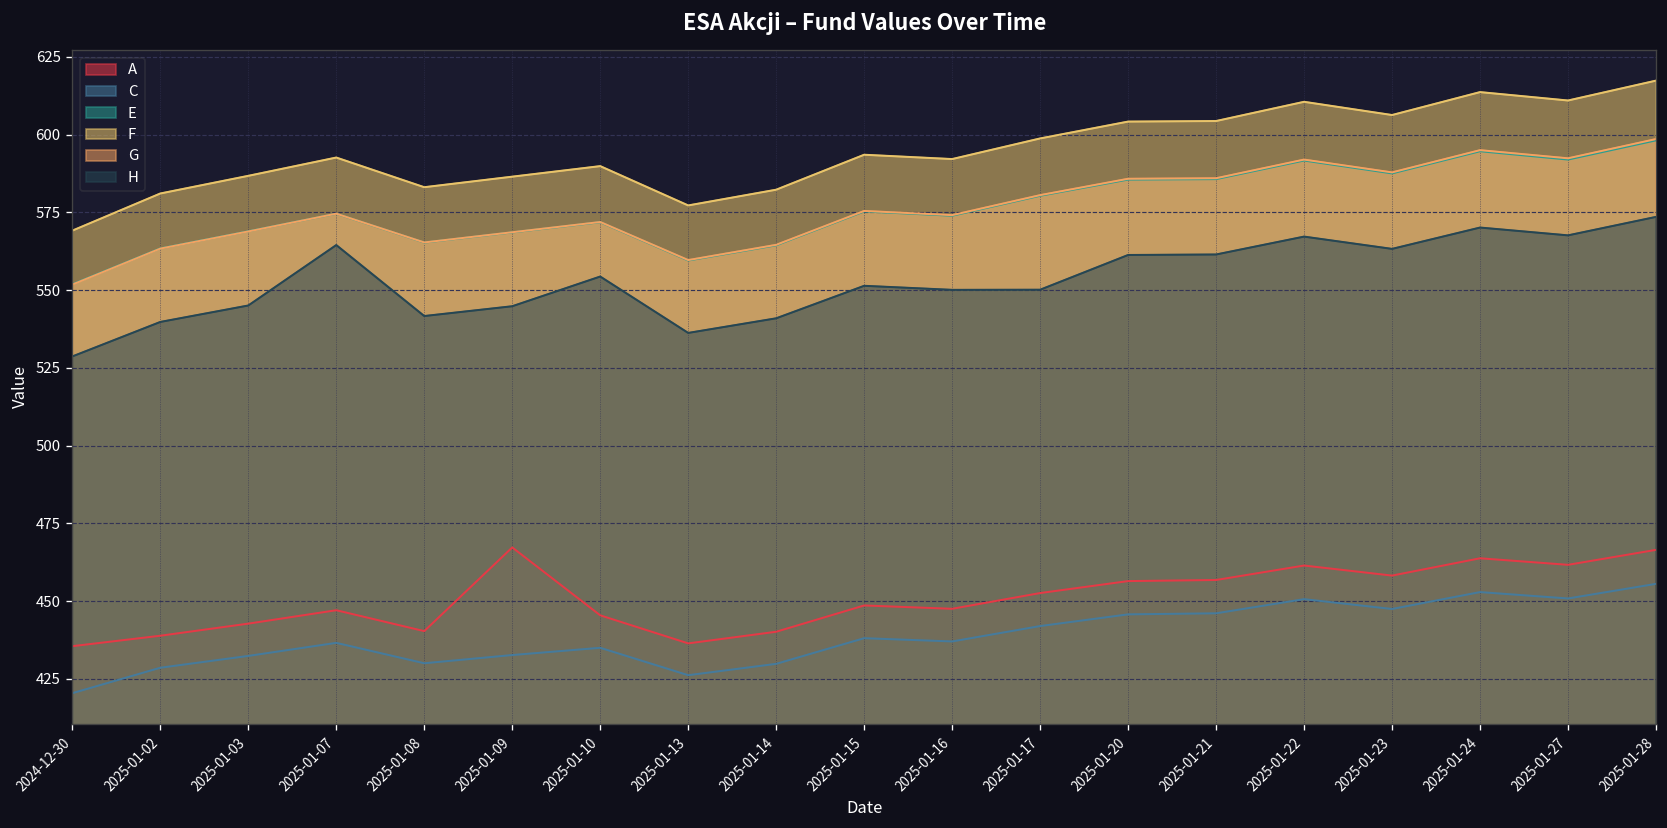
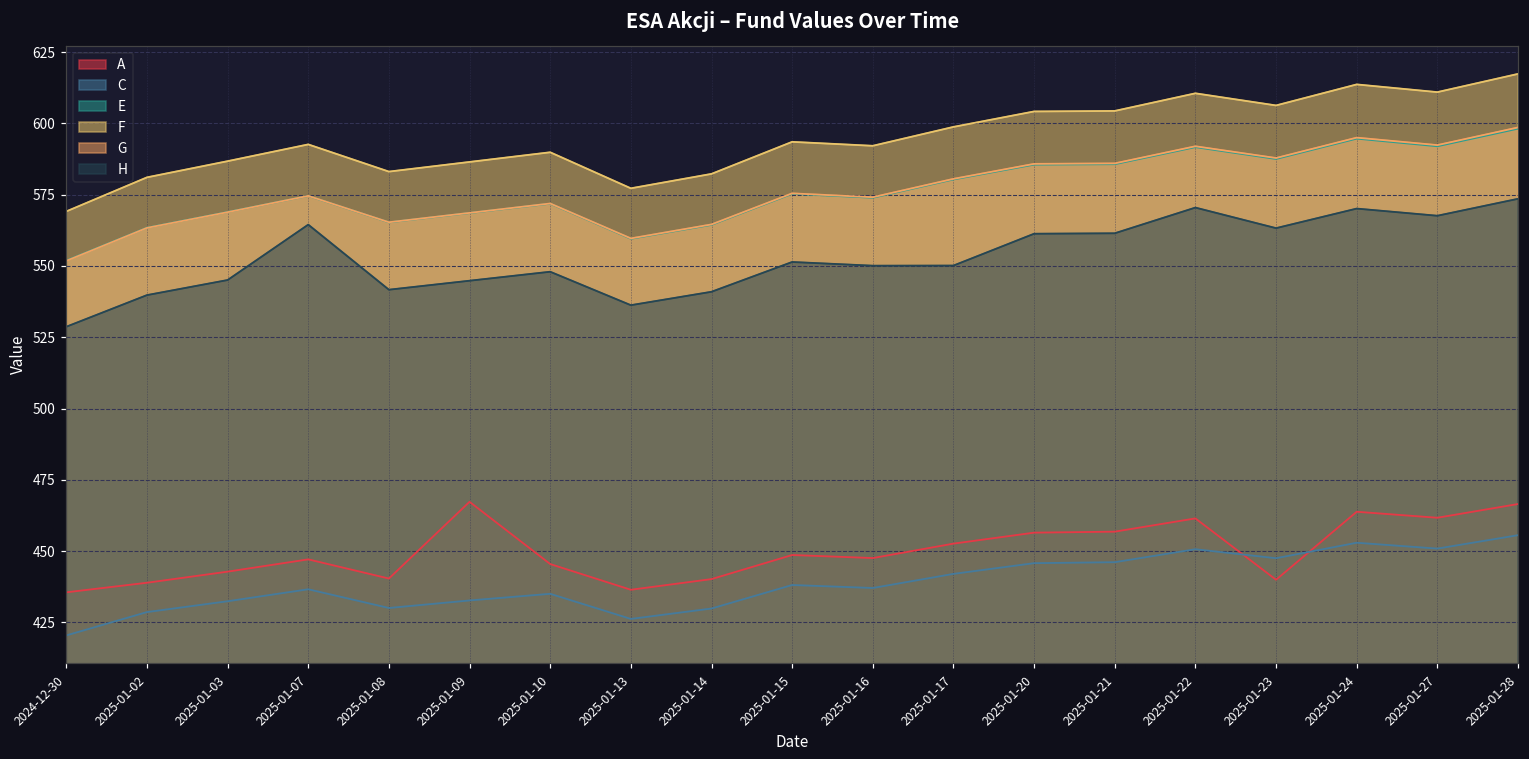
H, 2025-01-10: 554 -> 548
H, 2025-01-22: 567 -> 570
A, 2025-01-23: 458 -> 440
